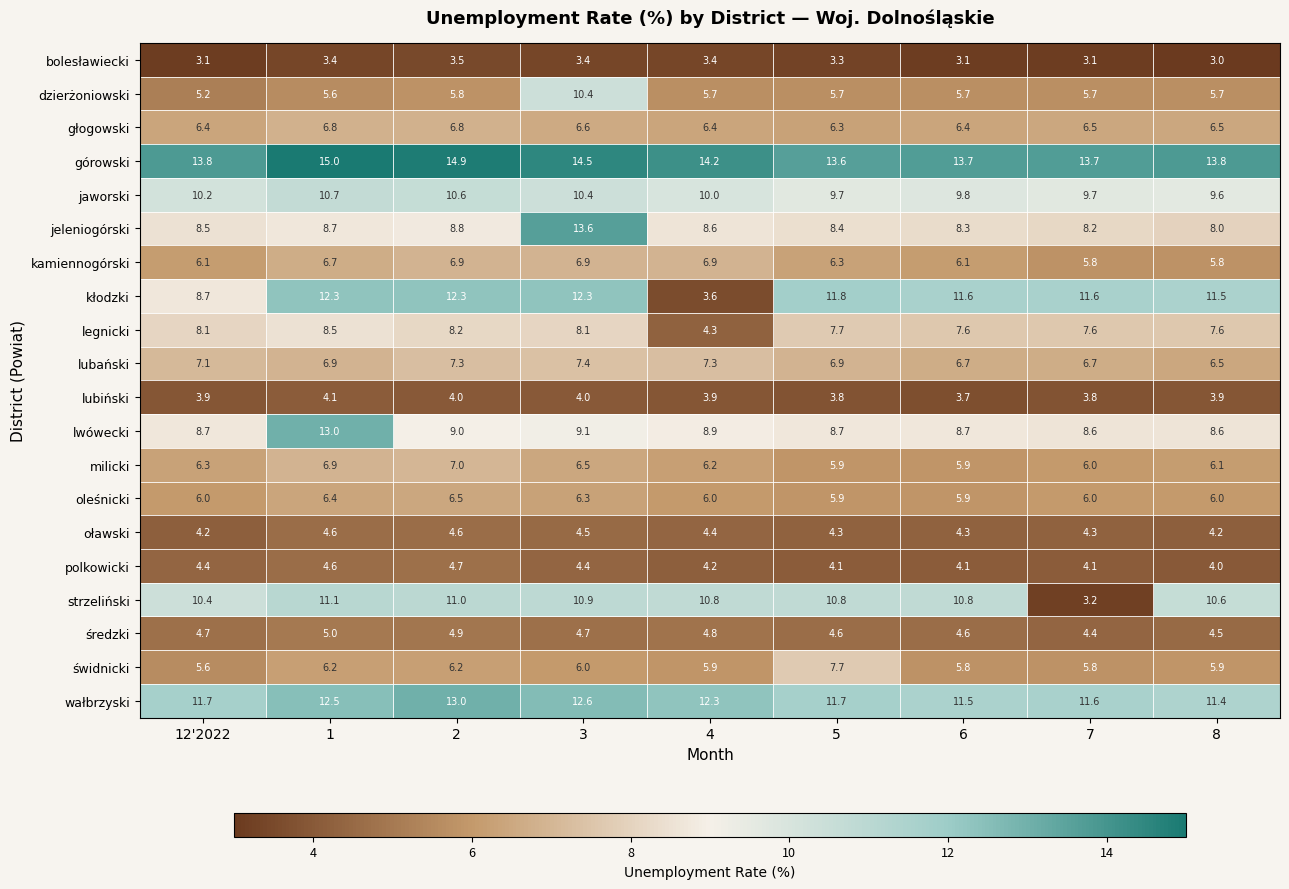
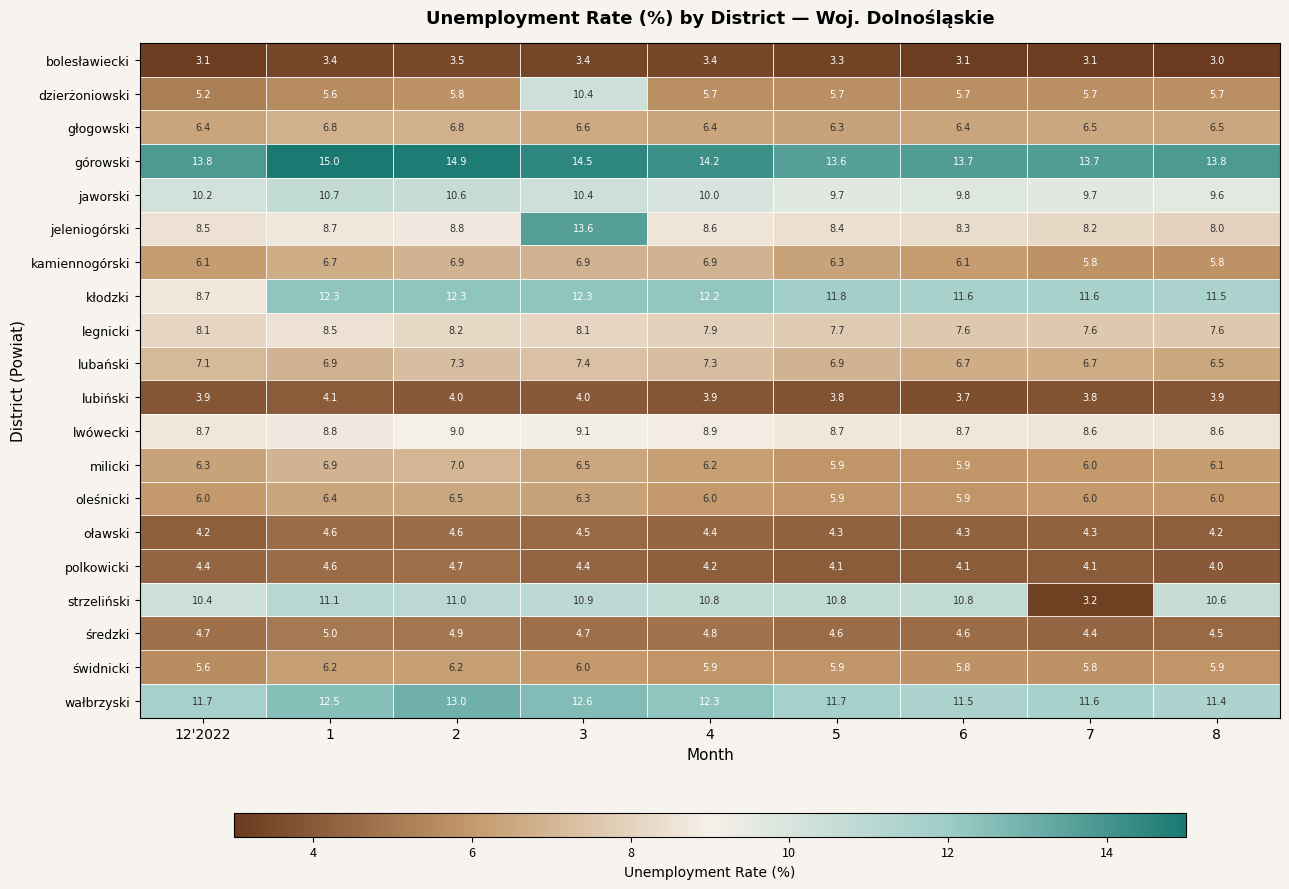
kłodzki, 4: 3.6 -> 12.2
legnicki, 4: 4.3 -> 7.9
lwówecki, 1: 13.0 -> 8.8
świdnicki, 5: 7.7 -> 5.9
